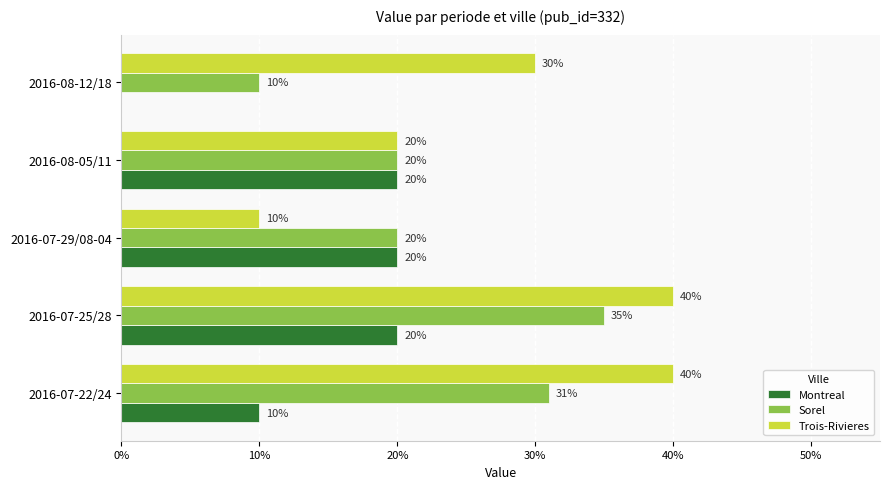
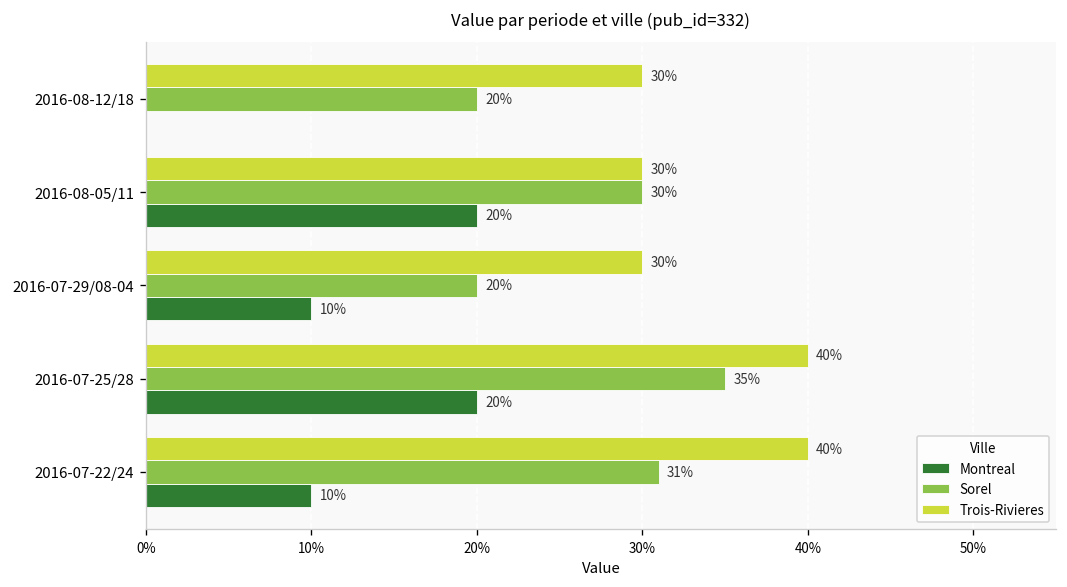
Sorel, 2016-08-12/18: 10% -> 20%
Trois-Rivieres, 2016-08-05/11: 20% -> 30%
Sorel, 2016-08-05/11: 20% -> 30%
Trois-Rivieres, 2016-07-29/08-04: 10% -> 30%
Montreal, 2016-07-29/08-04: 20% -> 10%
